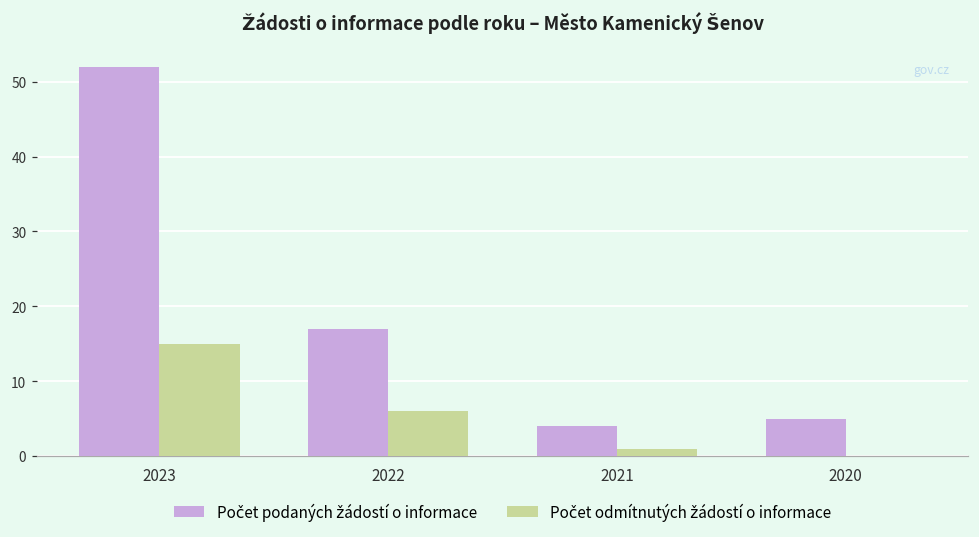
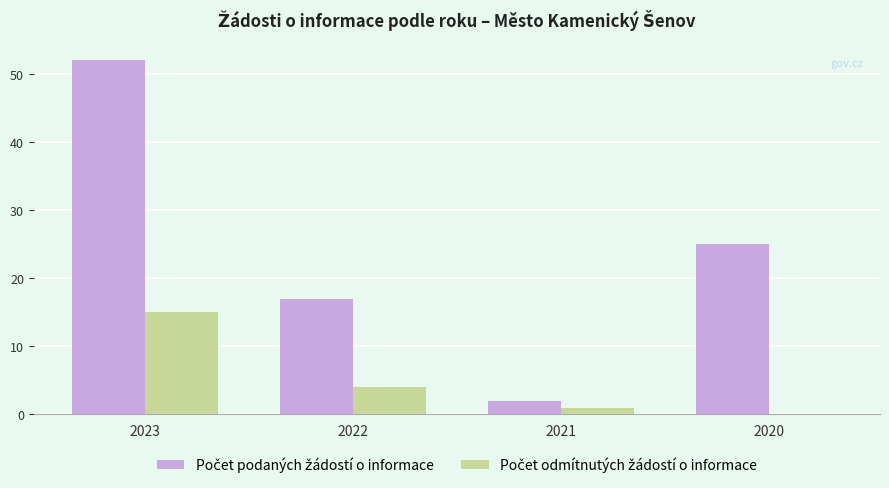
Počet odmítnutých žádostí o informace, 2022: 6 -> 4
Počet podaných žádostí o informace, 2021: 4 -> 2
Počet podaných žádostí o informace, 2020: 5 -> 25
